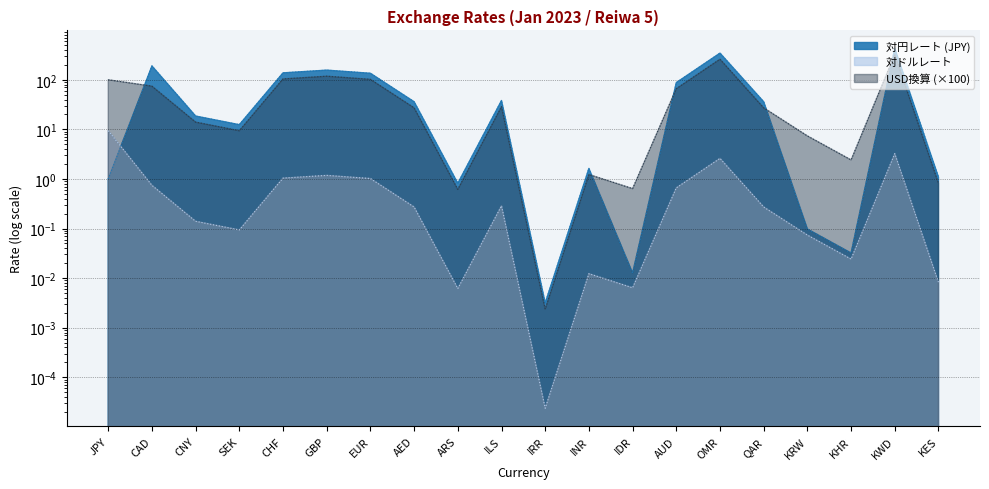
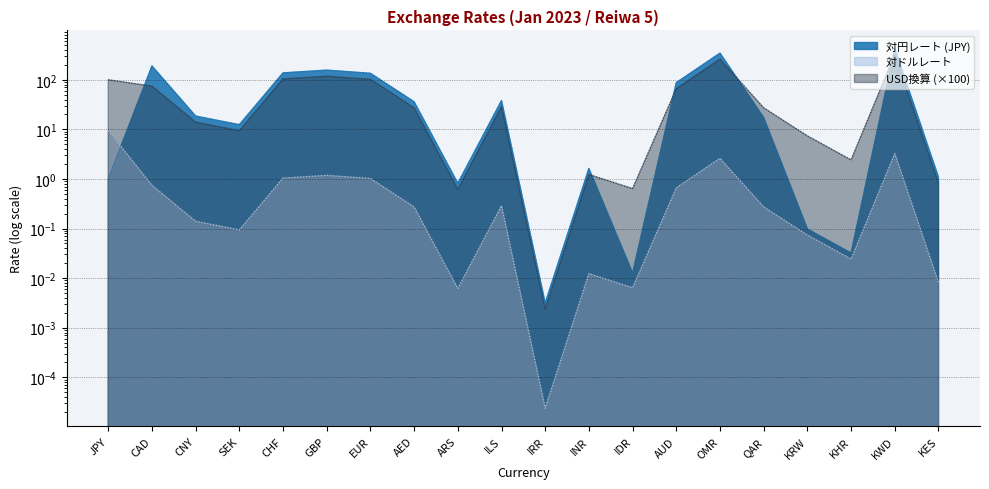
対円レート (JPY), QAR: 40 -> 17
